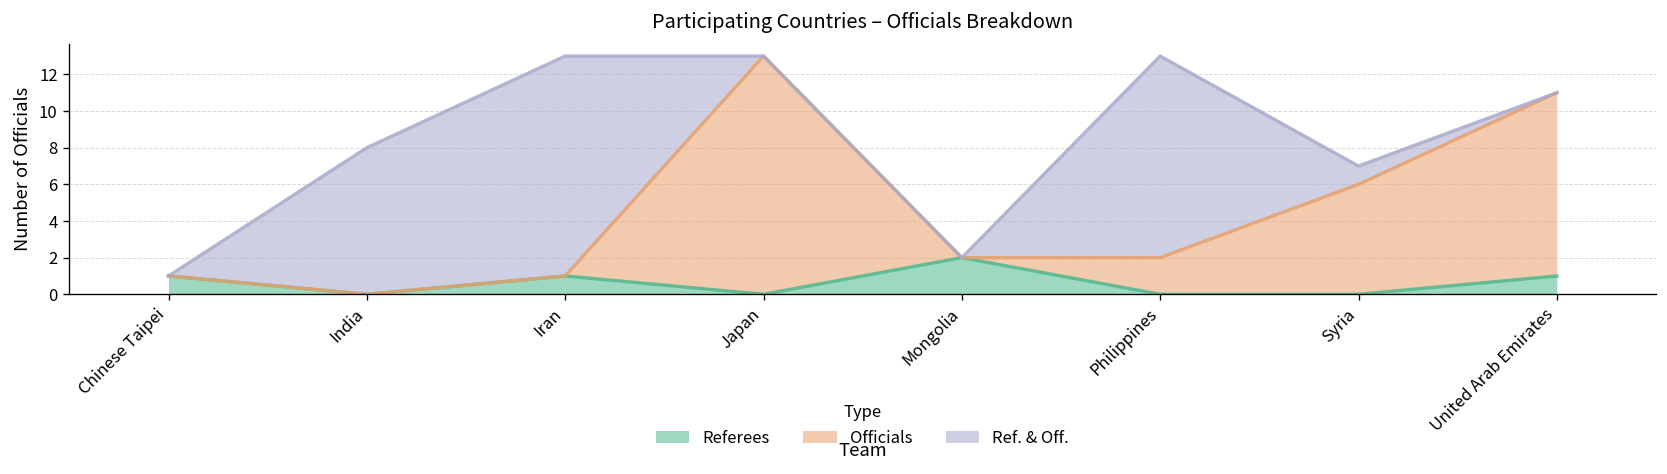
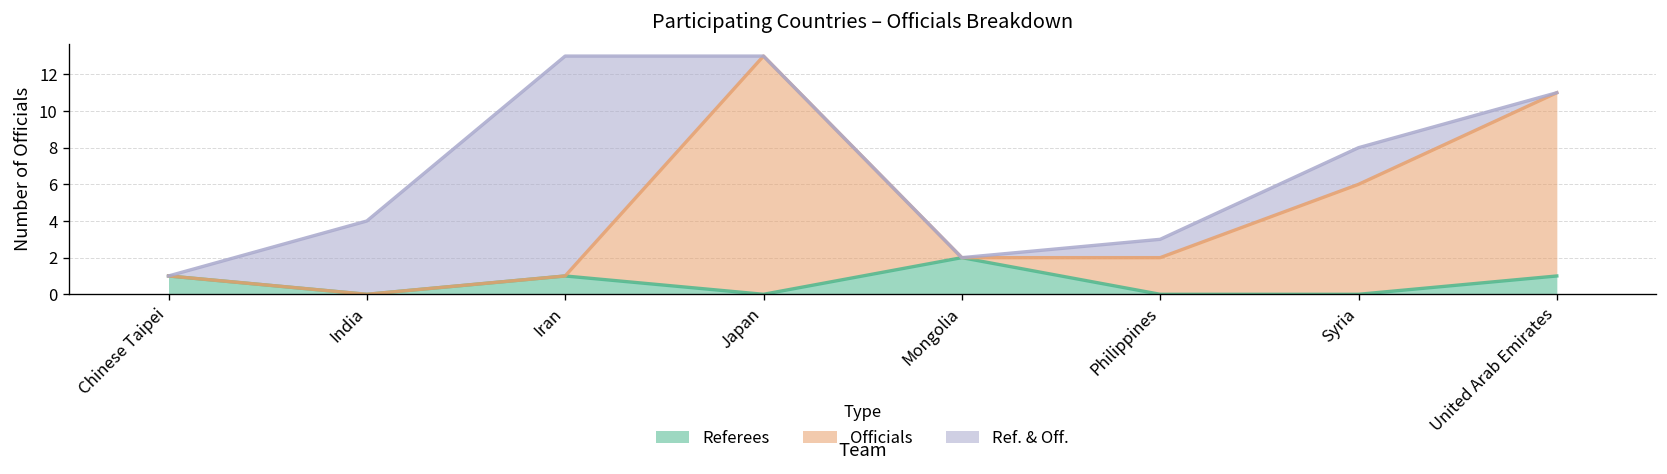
Ref. & Off., India: 8 -> 4
Ref. & Off., Philippines: 11 -> 1
Ref. & Off., Syria: 1 -> 2
